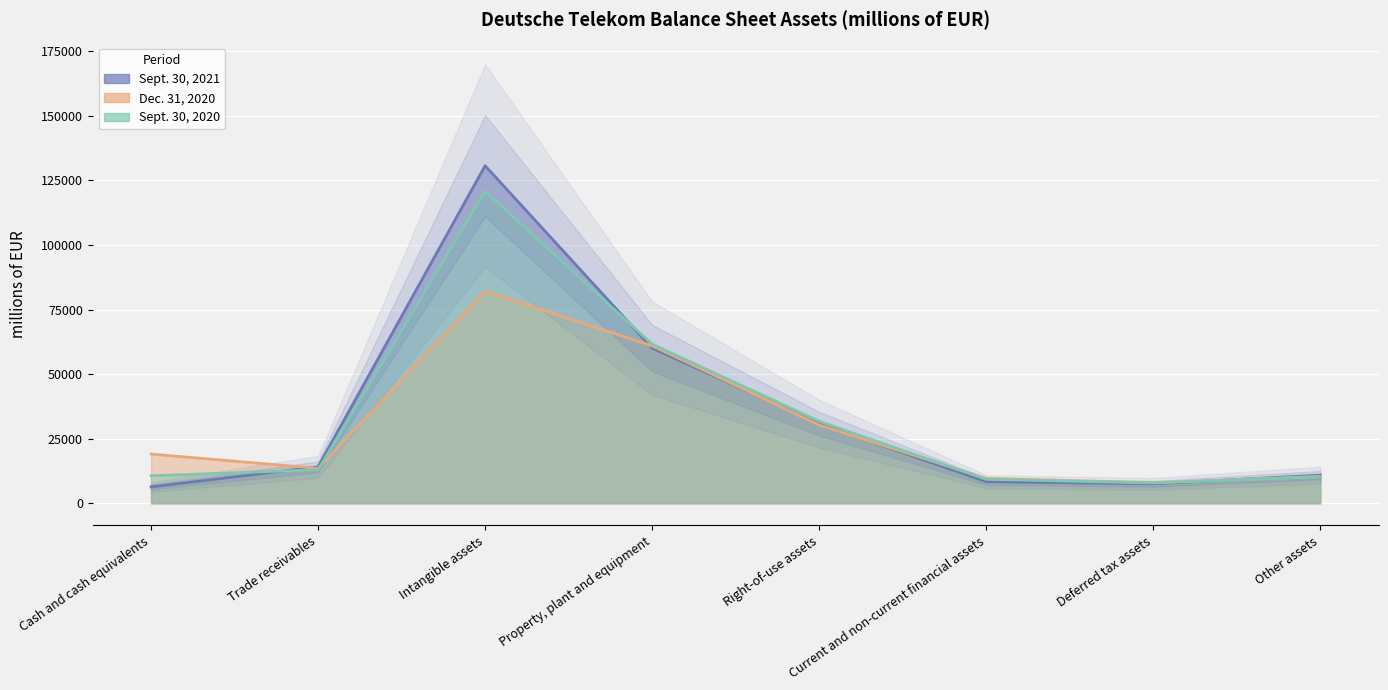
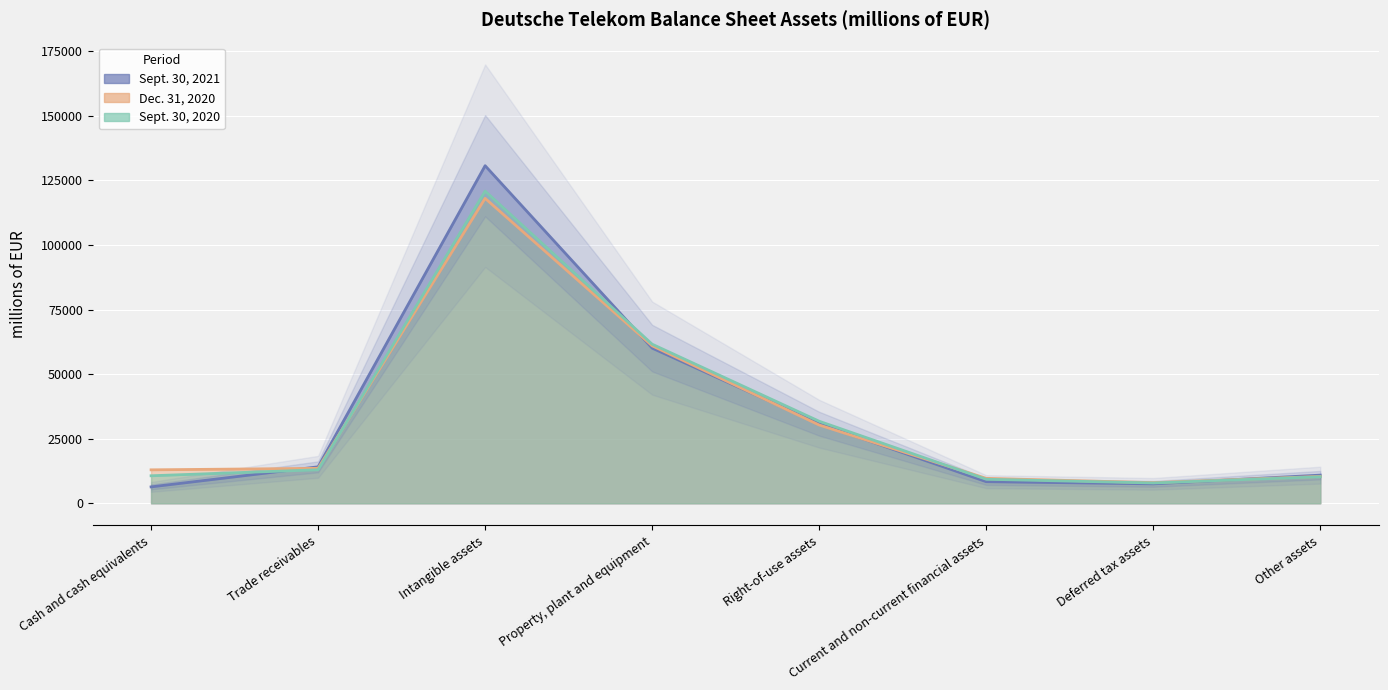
Dec. 31, 2020, Cash and cash equivalents: 19000 -> 13000
Dec. 31, 2020, Intangible assets: 82000 -> 118000
